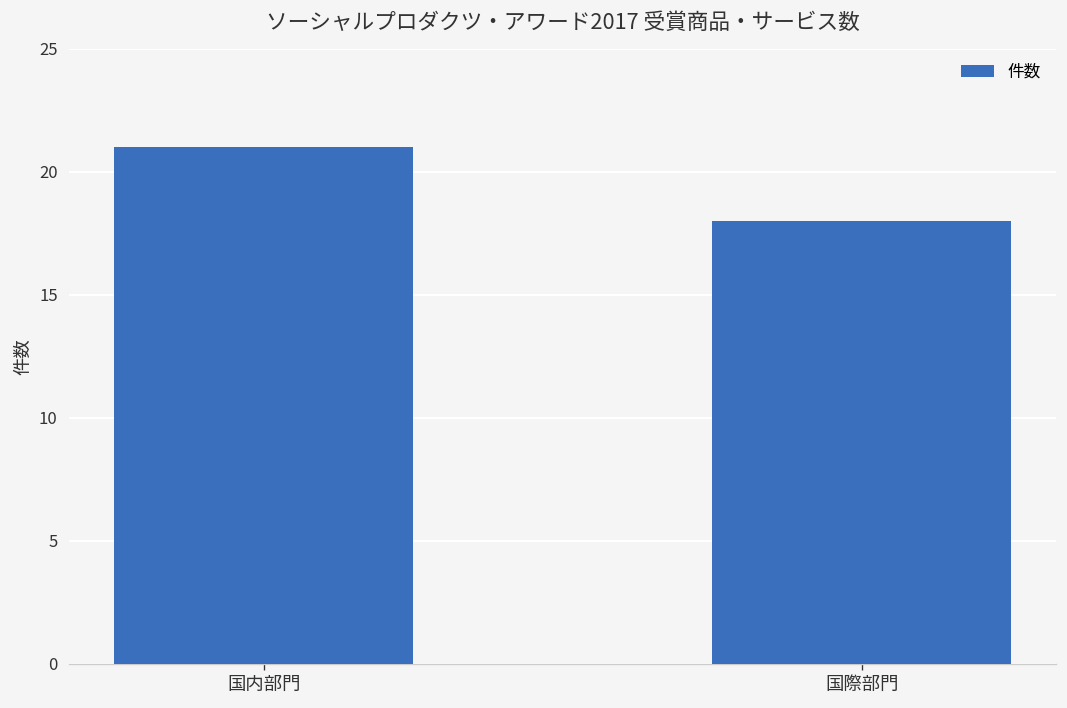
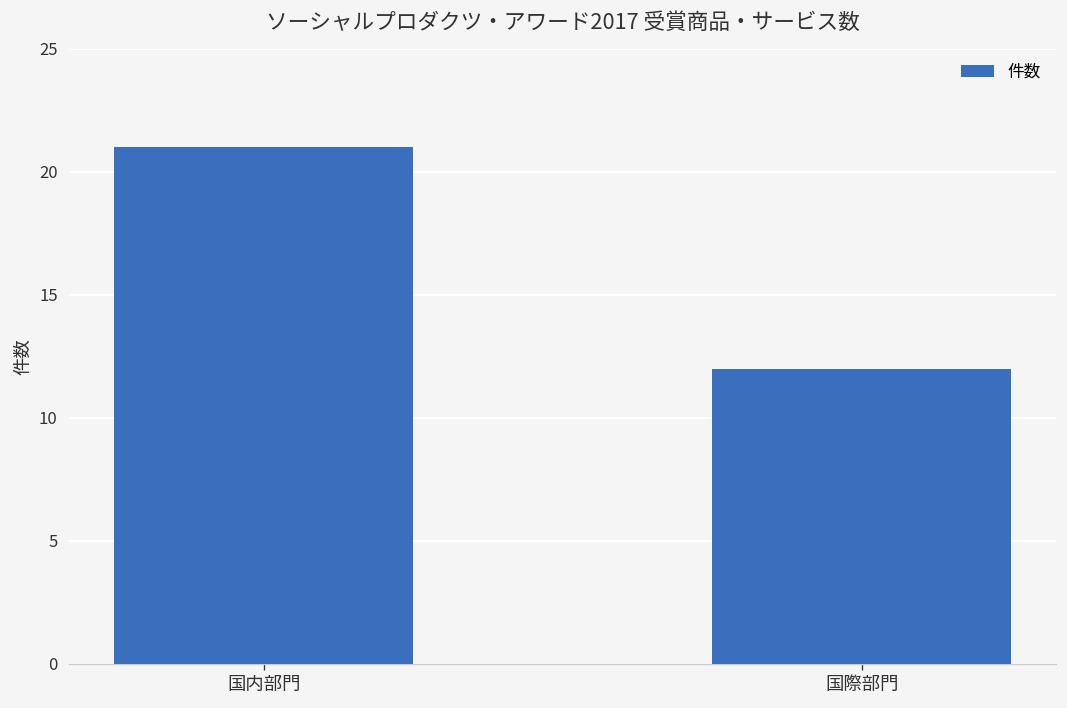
国際部門: 18 -> 12
